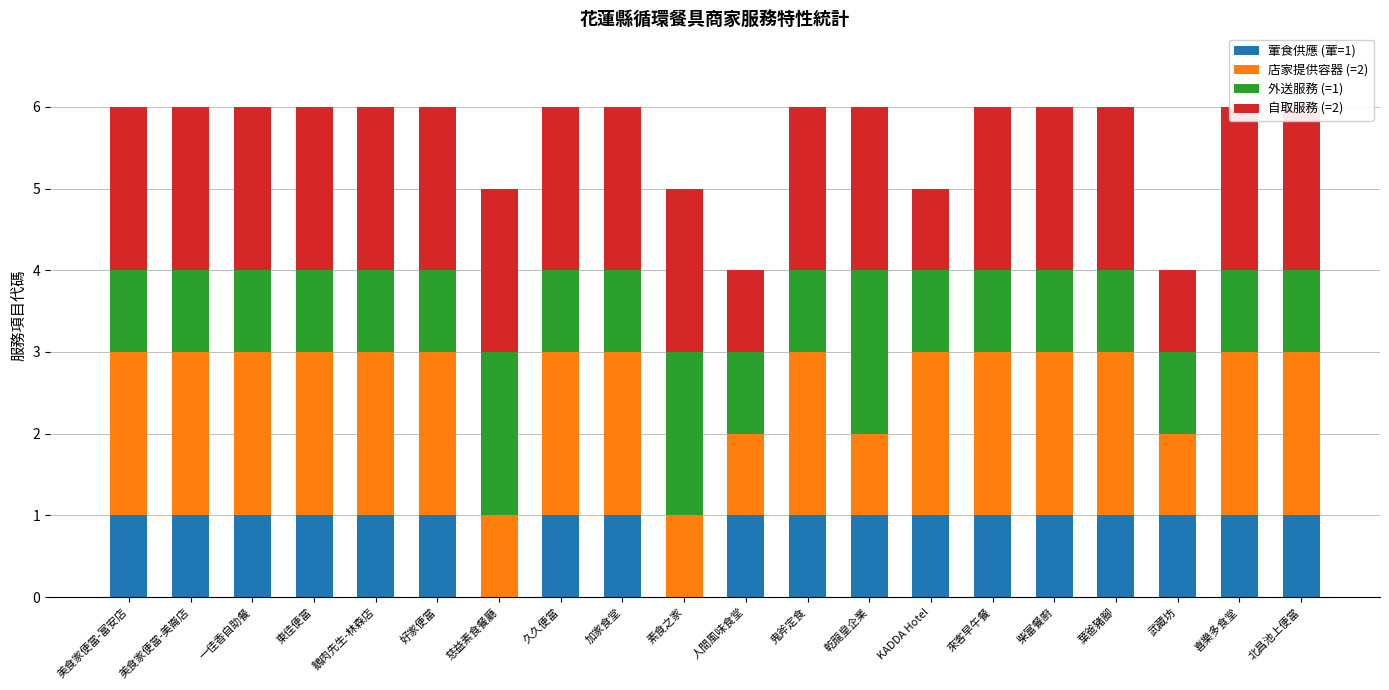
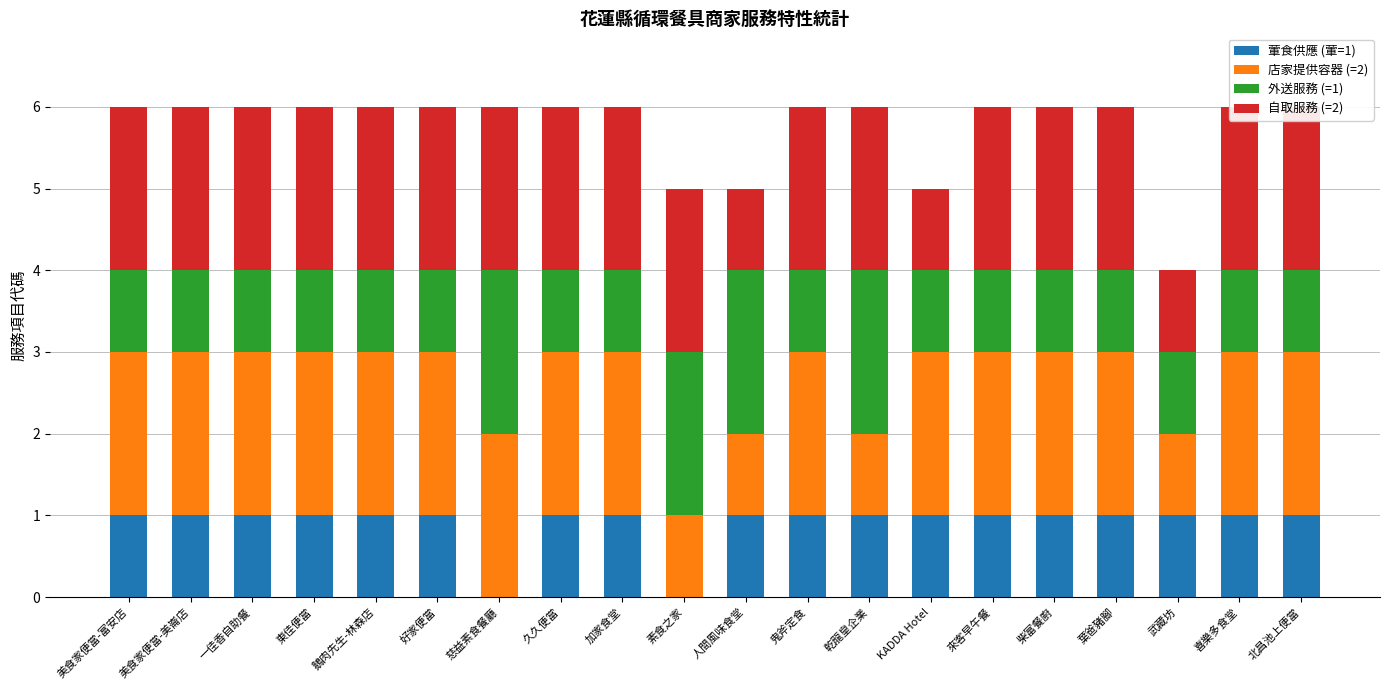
店家提供容器 (=2), 慈益素食餐廳: 1 -> 2
外送服務 (=1), 人間風味食堂: 1 -> 2
